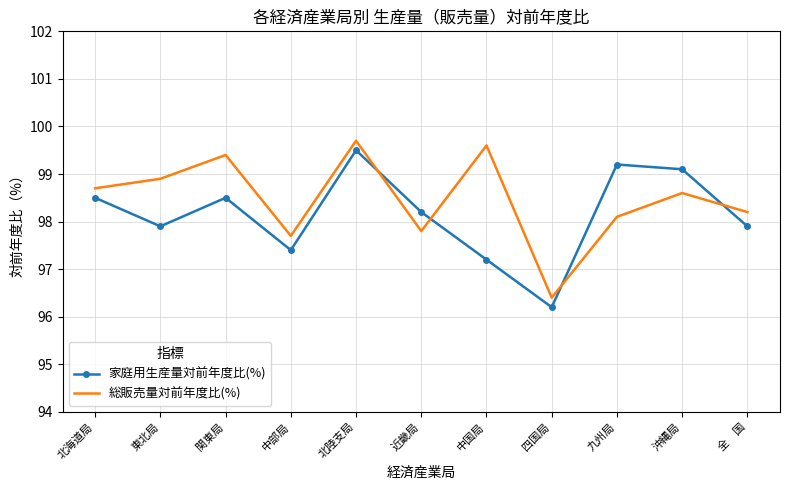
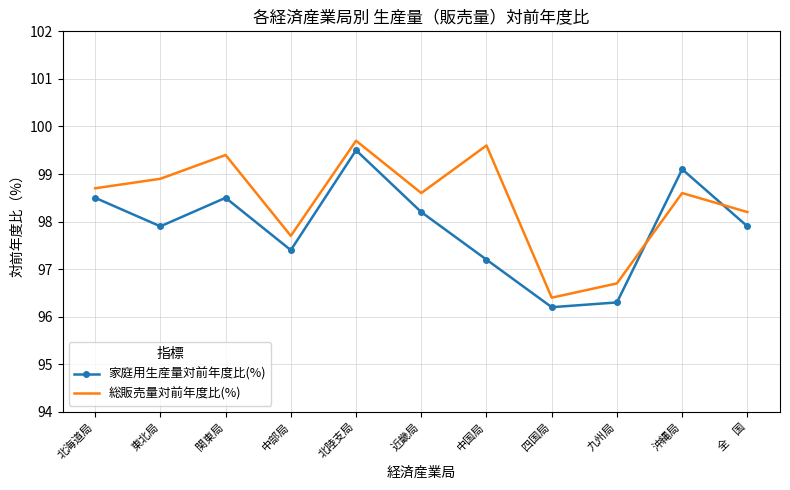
総販売量対前年度比(%), 近畿局: 97.8 -> 98.6
家庭用生産量対前年度比(%), 九州局: 99.2 -> 96.3
総販売量対前年度比(%), 九州局: 98.1 -> 96.7
